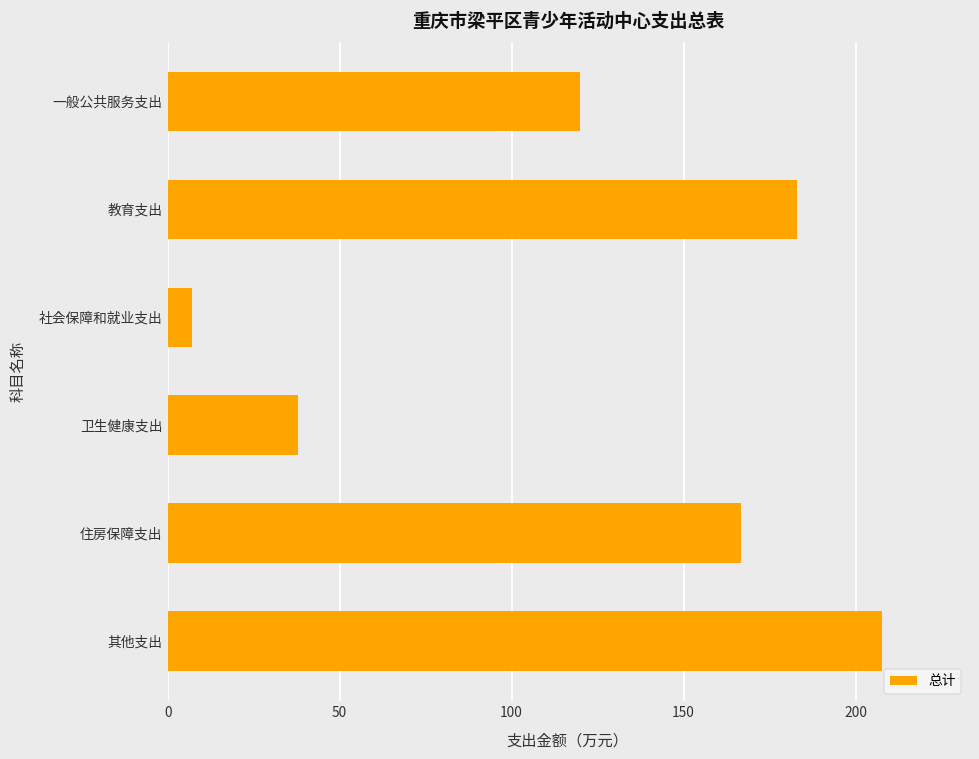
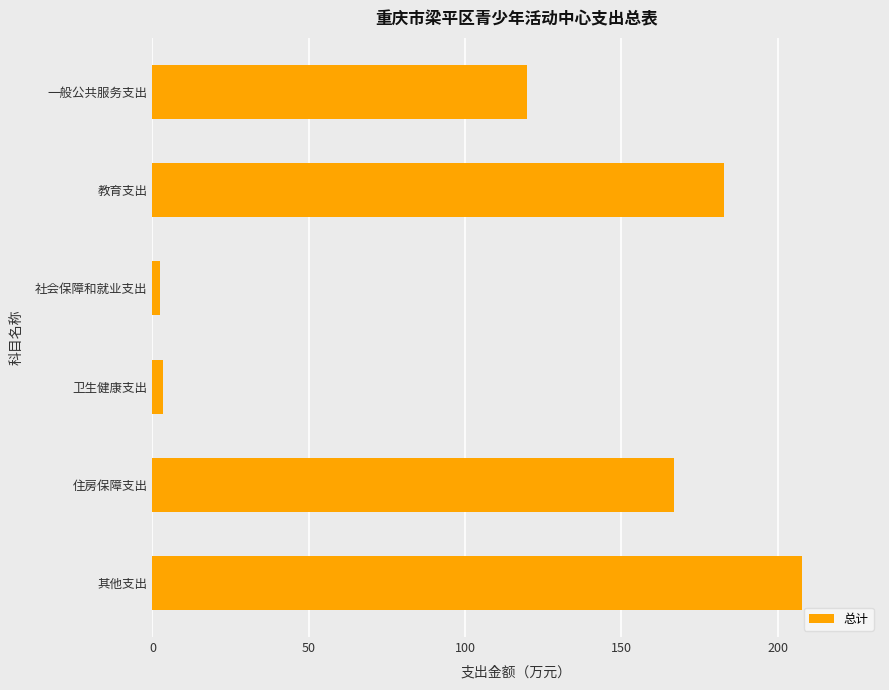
社会保障和就业支出: 7 -> 3
卫生健康支出: 38 -> 3
